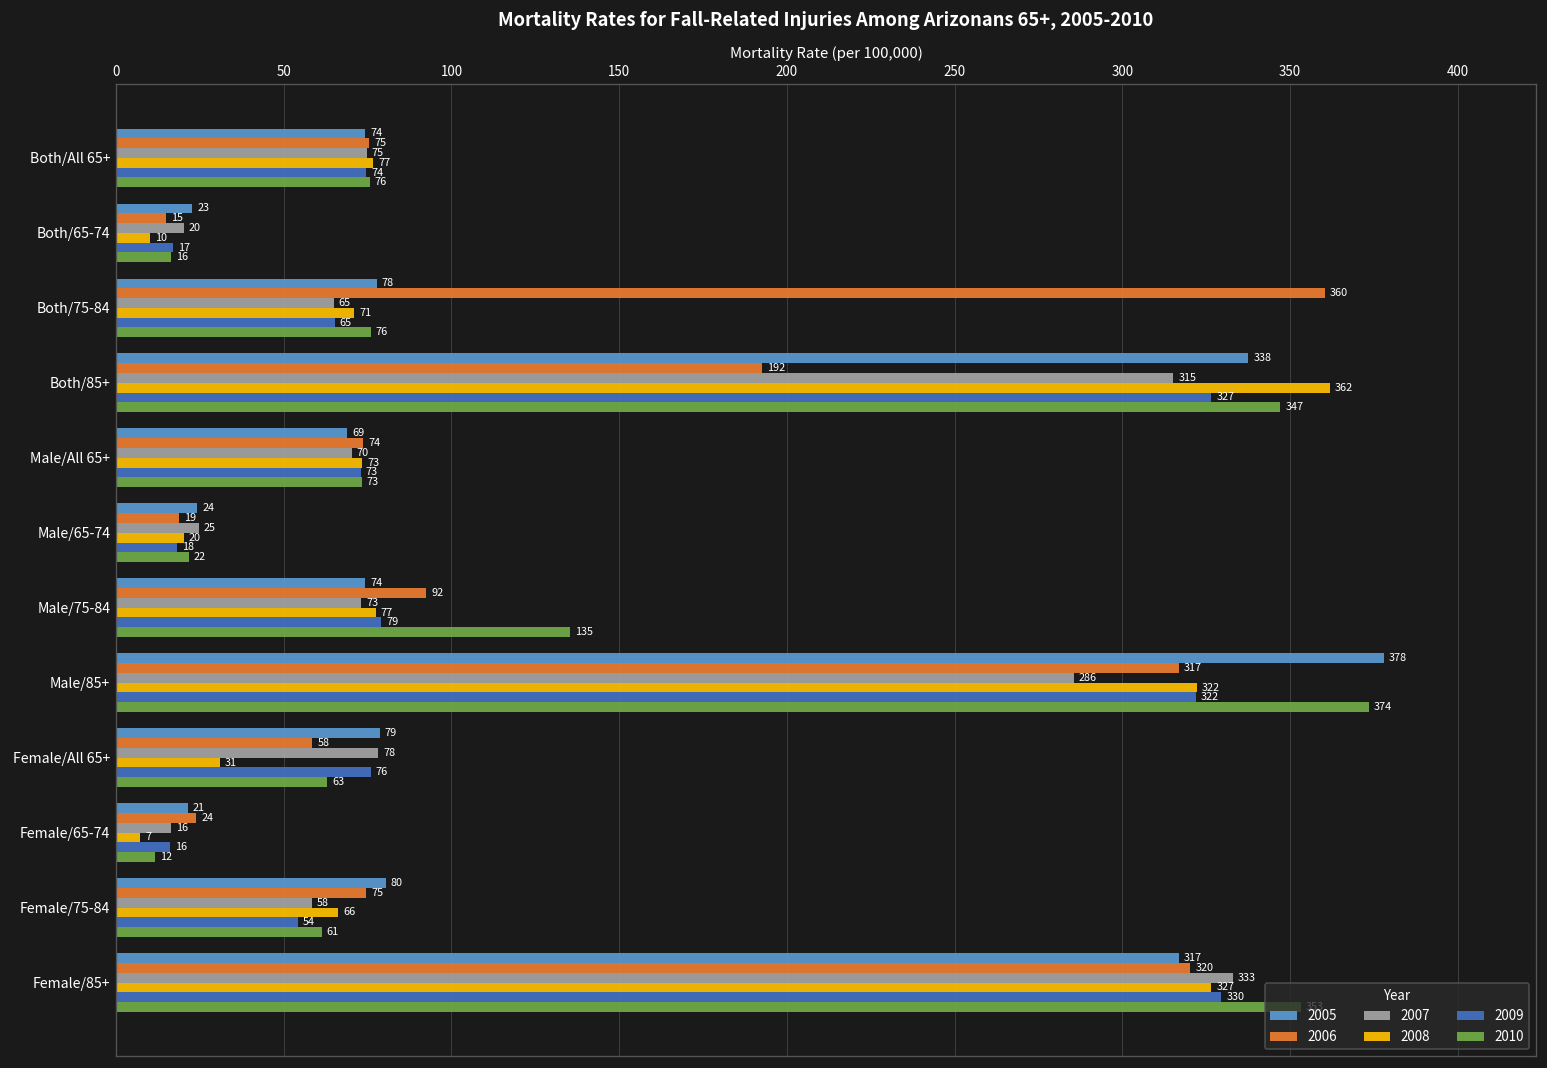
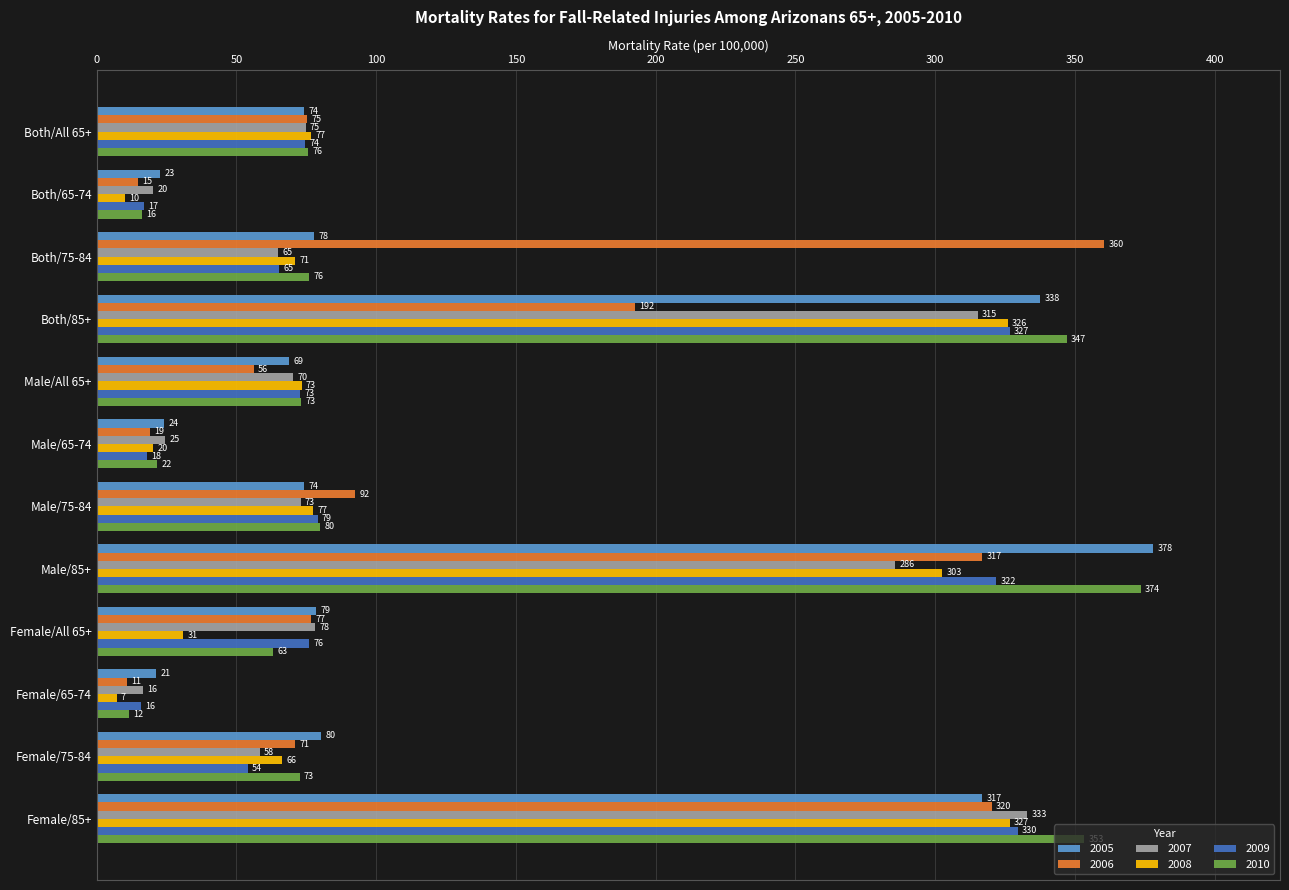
2008, Both/85+: 362 -> 326
2006, Male/All 65+: 74 -> 56
2010, Male/75-84: 135 -> 80
2008, Male/85+: 322 -> 303
2006, Female/All 65+: 58 -> 77
2006, Female/65-74: 24 -> 11
2006, Female/75-84: 75 -> 71
2010, Female/75-84: 61 -> 73
